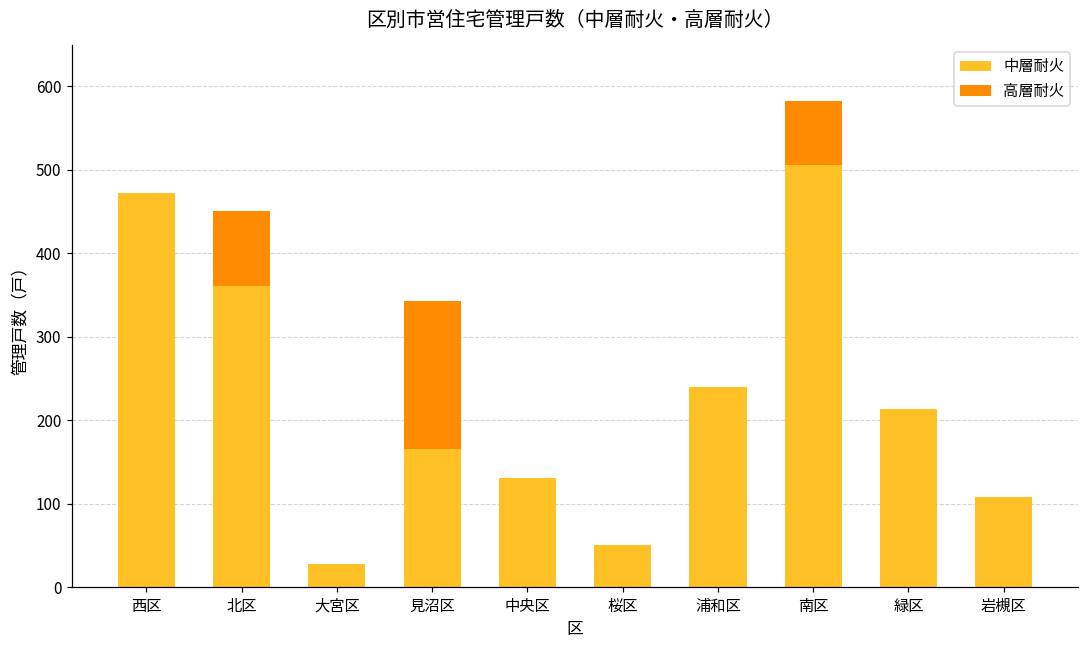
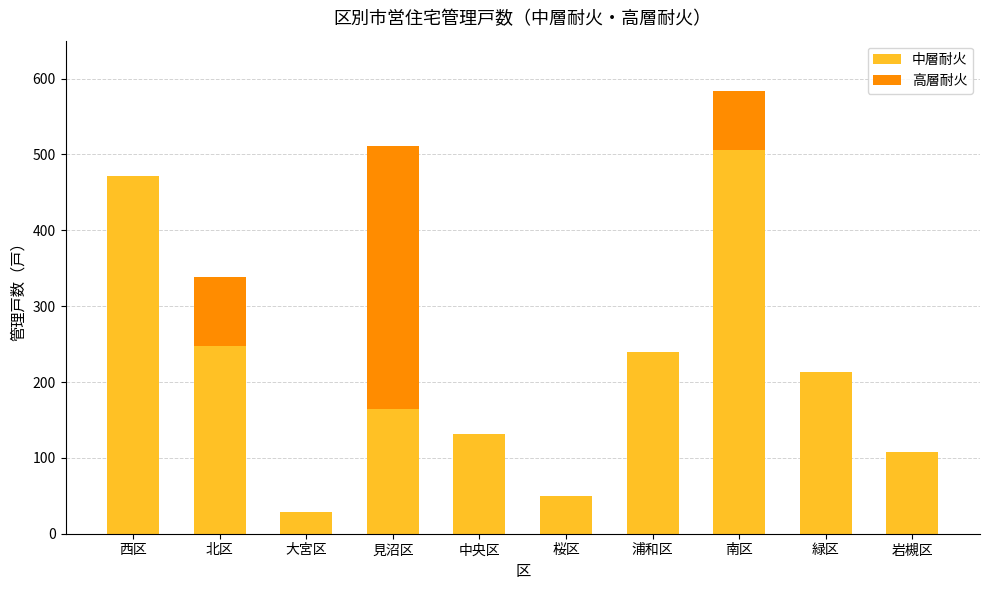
中層耐火, 北区: 360 -> 250
高層耐火, 見沼区: 180 -> 350
